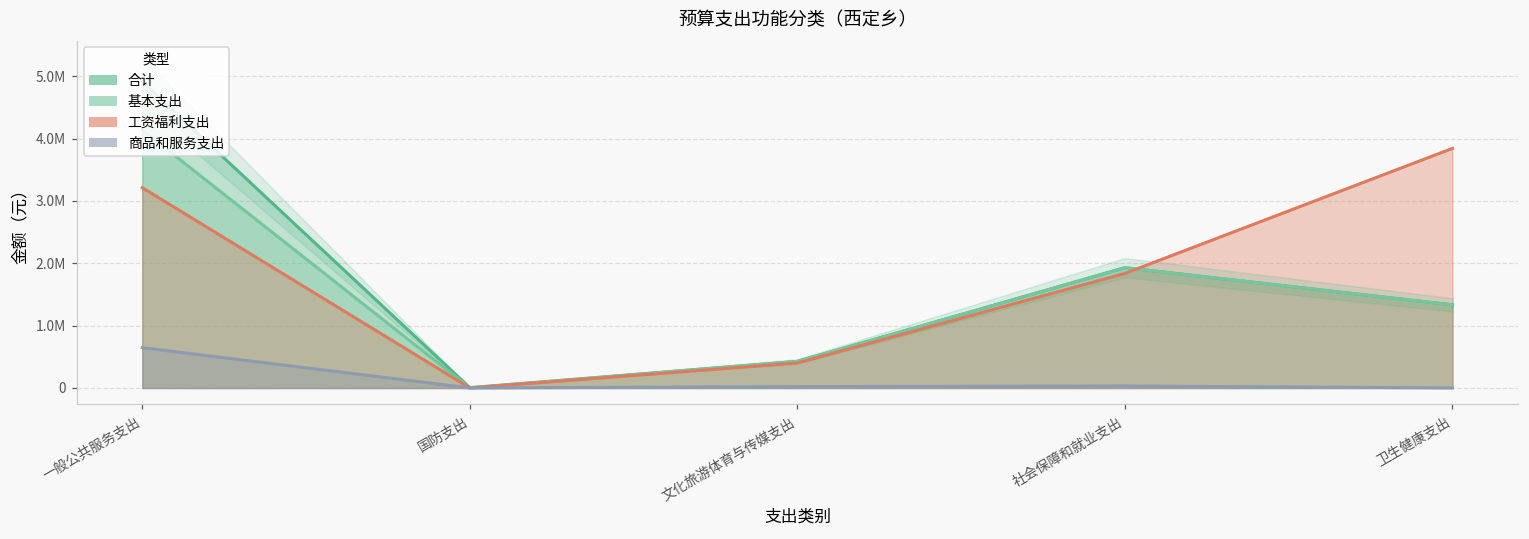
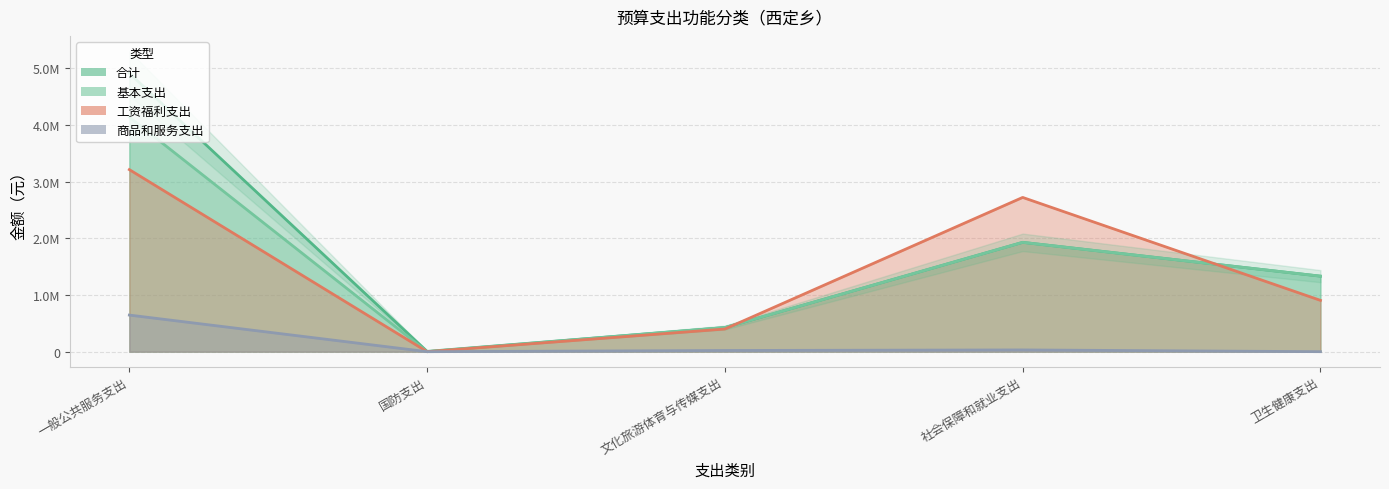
工资福利支出, 社会保障和就业支出: 1800000 -> 2700000
工资福利支出, 卫生健康支出: 3800000 -> 900000
